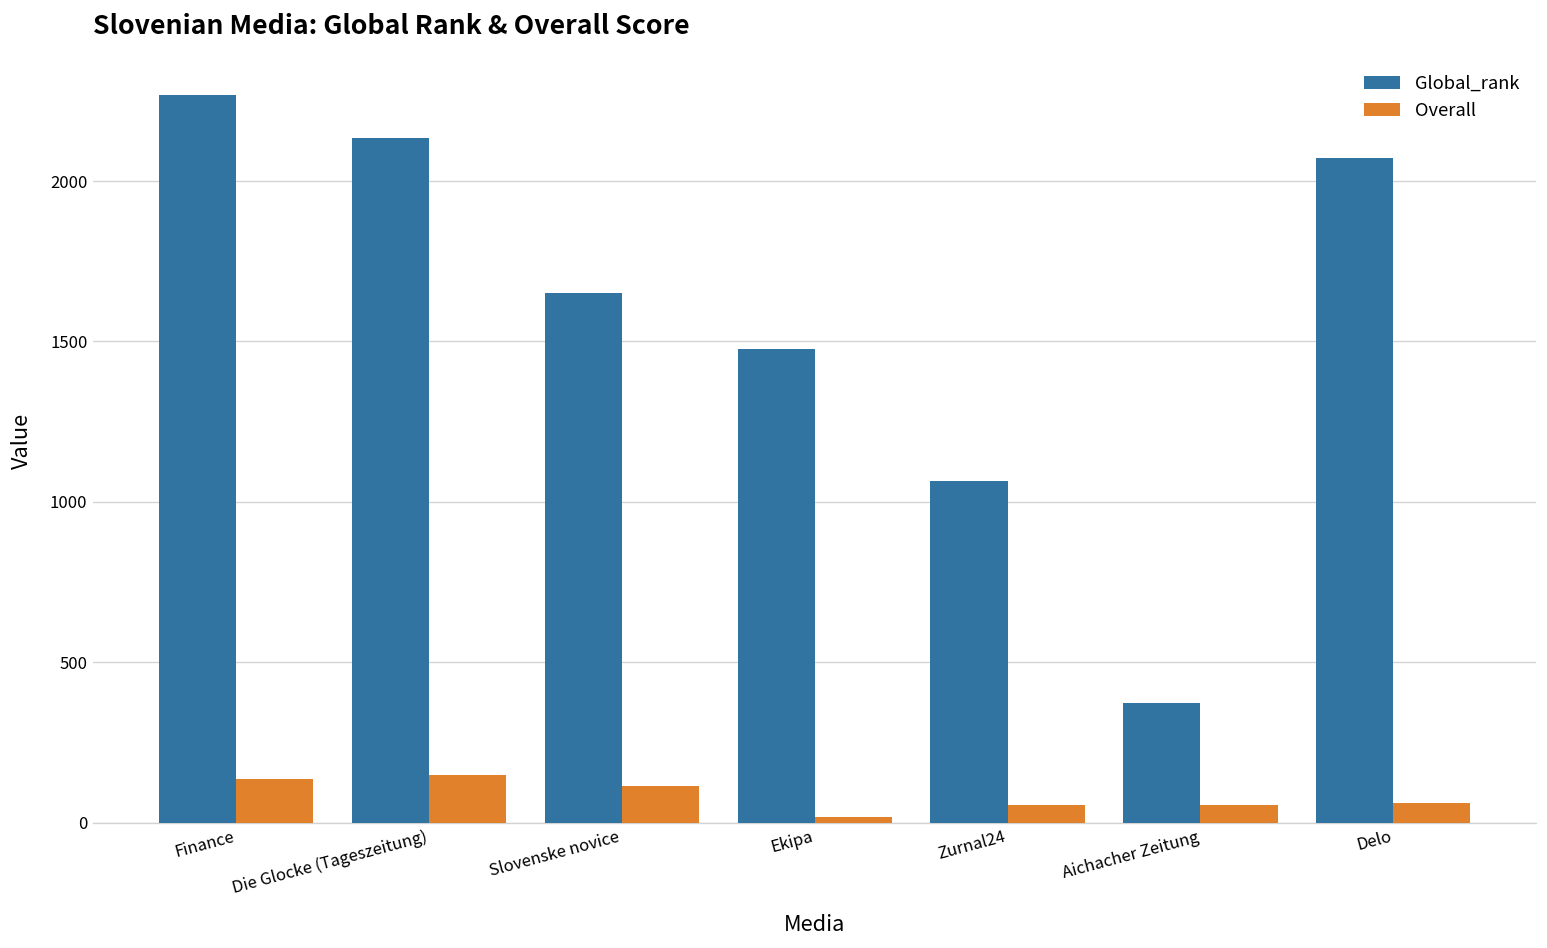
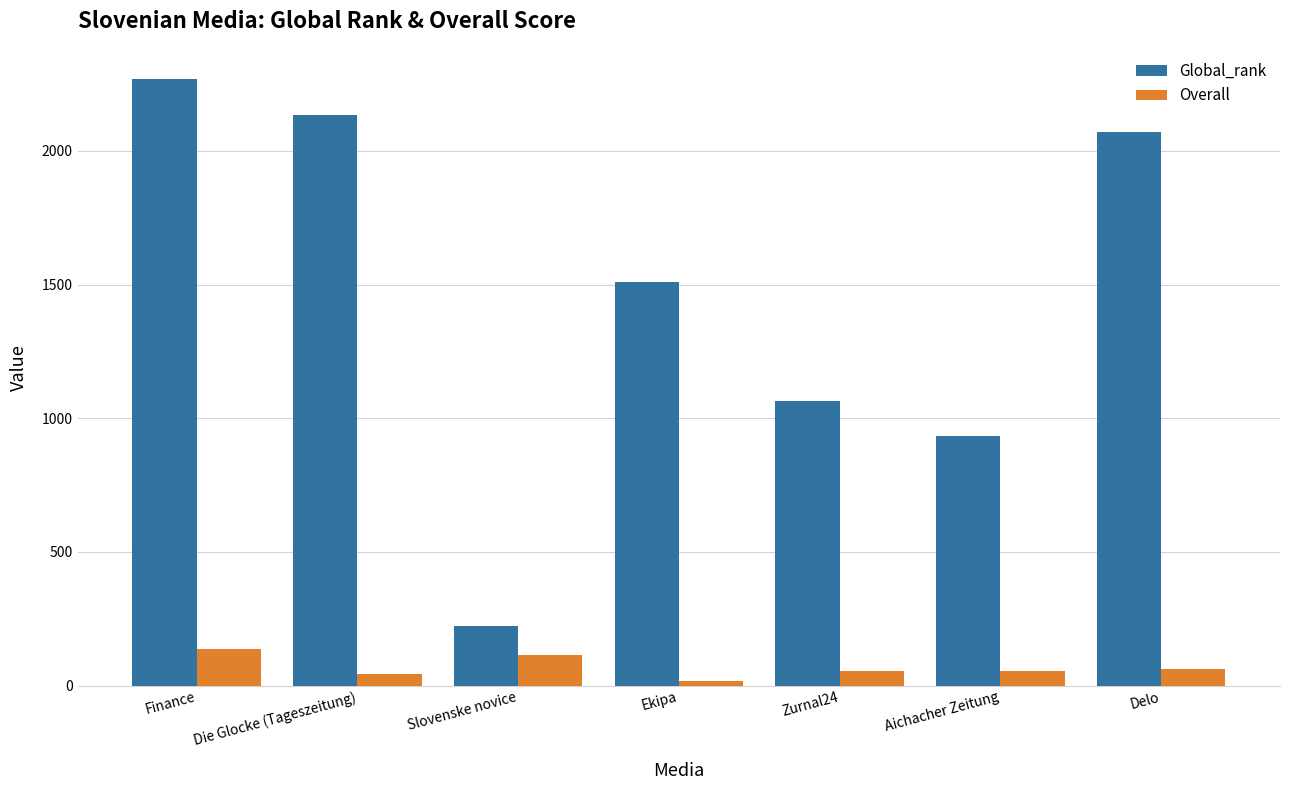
Overall, Die Glocke (Tageszeitung): 150 -> 50
Global_rank, Slovenske novice: 1650 -> 230
Global_rank, Ekipa: 1480 -> 1510
Global_rank, Aichacher Zeitung: 370 -> 930
